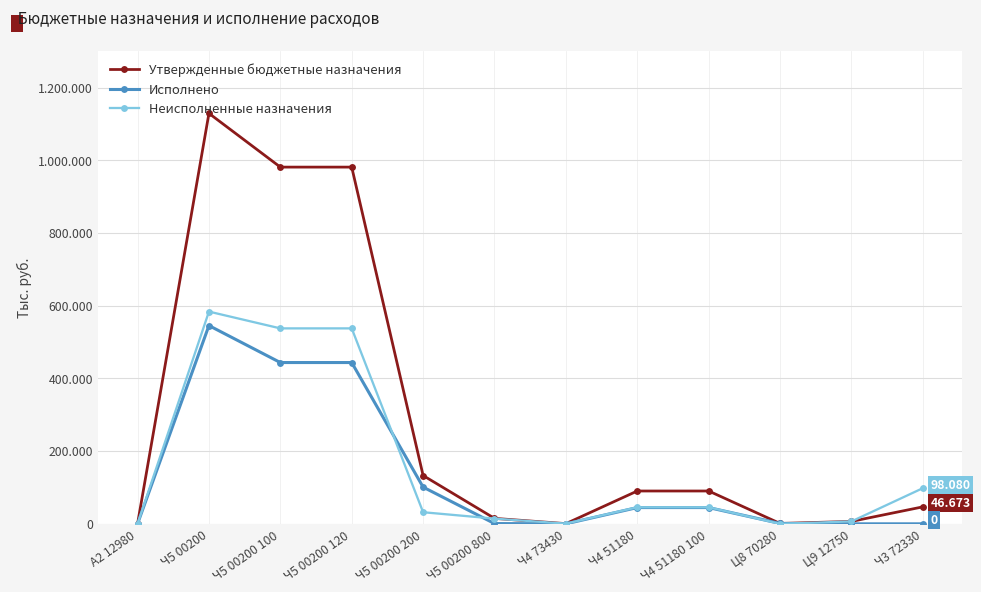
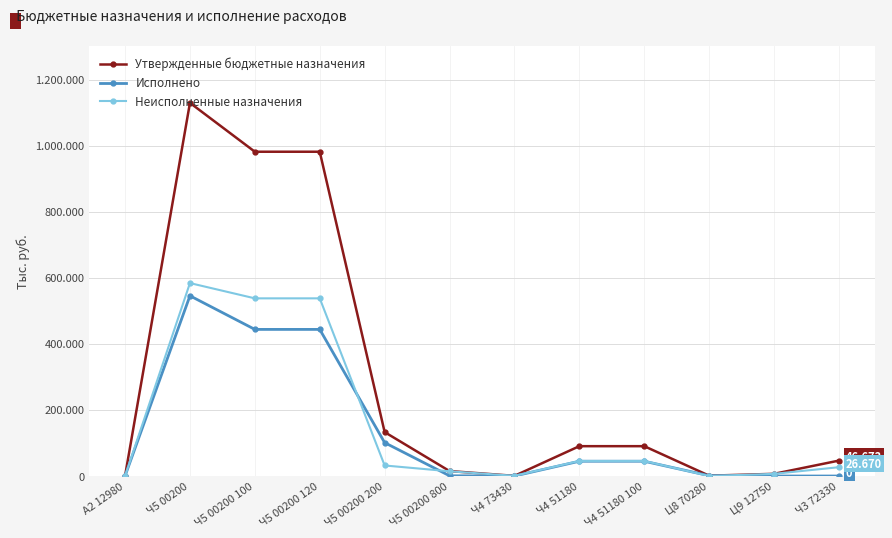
Неисполненные назначения, Ч3 72330: 98.080 -> 26.670
